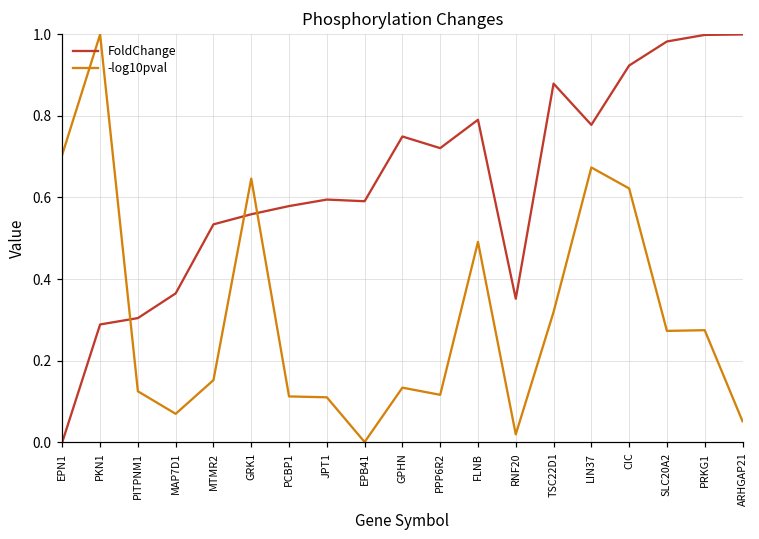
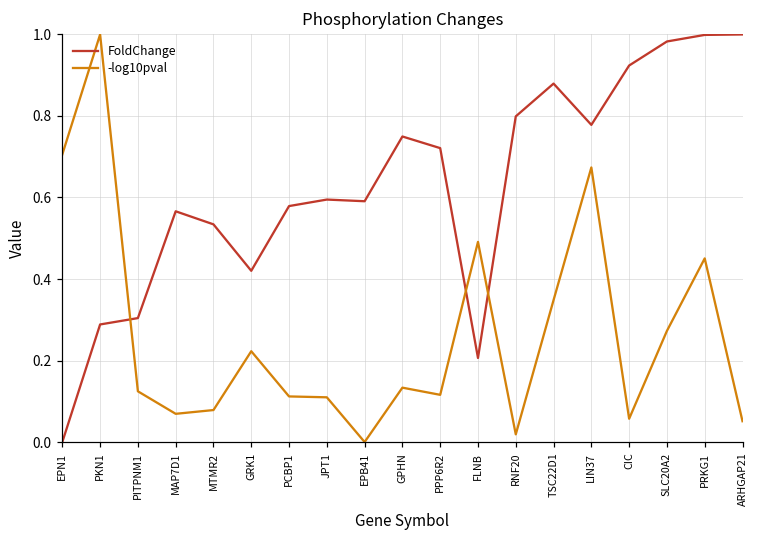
FoldChange, MAP7D1: 0.36 -> 0.57
-log10pval, MTMR2: 0.15 -> 0.08
FoldChange, GRK1: 0.56 -> 0.42
-log10pval, GRK1: 0.65 -> 0.22
FoldChange, FLNB: 0.79 -> 0.21
FoldChange, RNF20: 0.35 -> 0.80
-log10pval, TSC22D1: 0.32 -> 0.35
-log10pval, CIC: 0.62 -> 0.06
-log10pval, PRKG1: 0.27 -> 0.45
